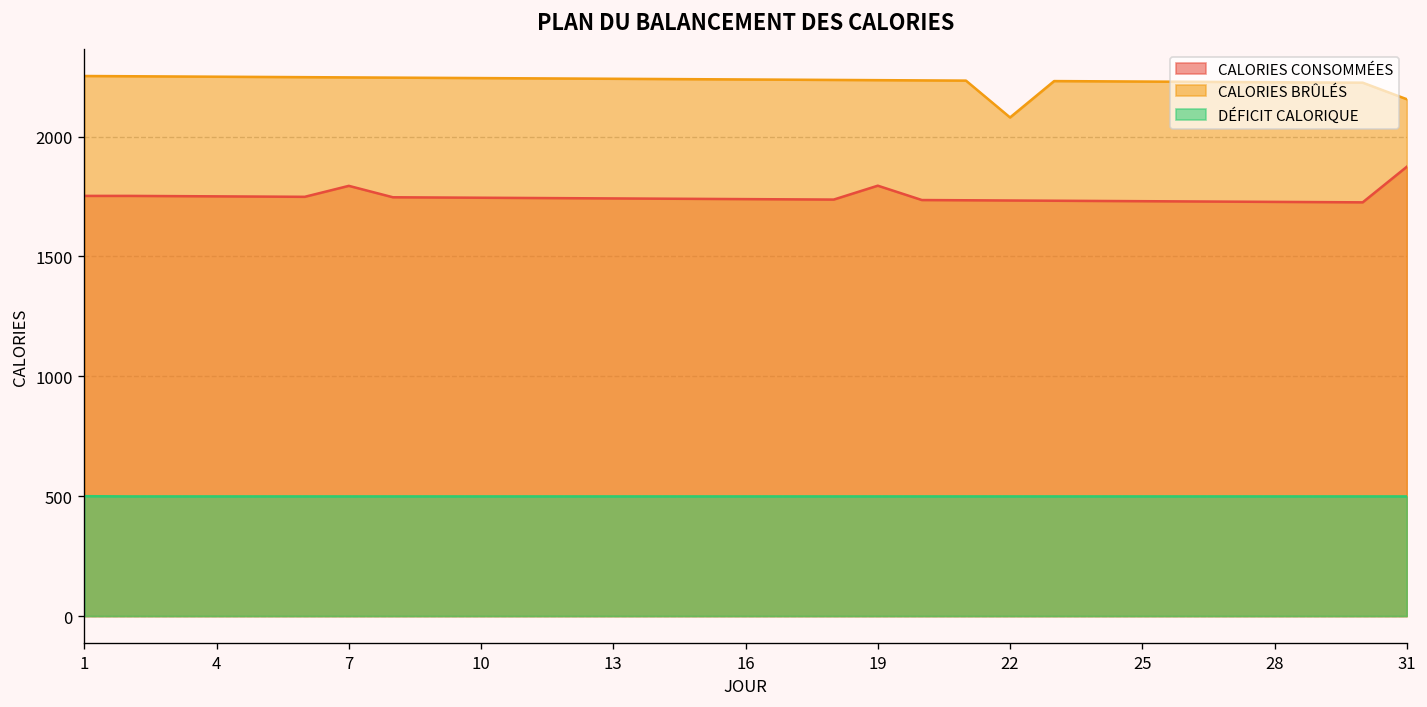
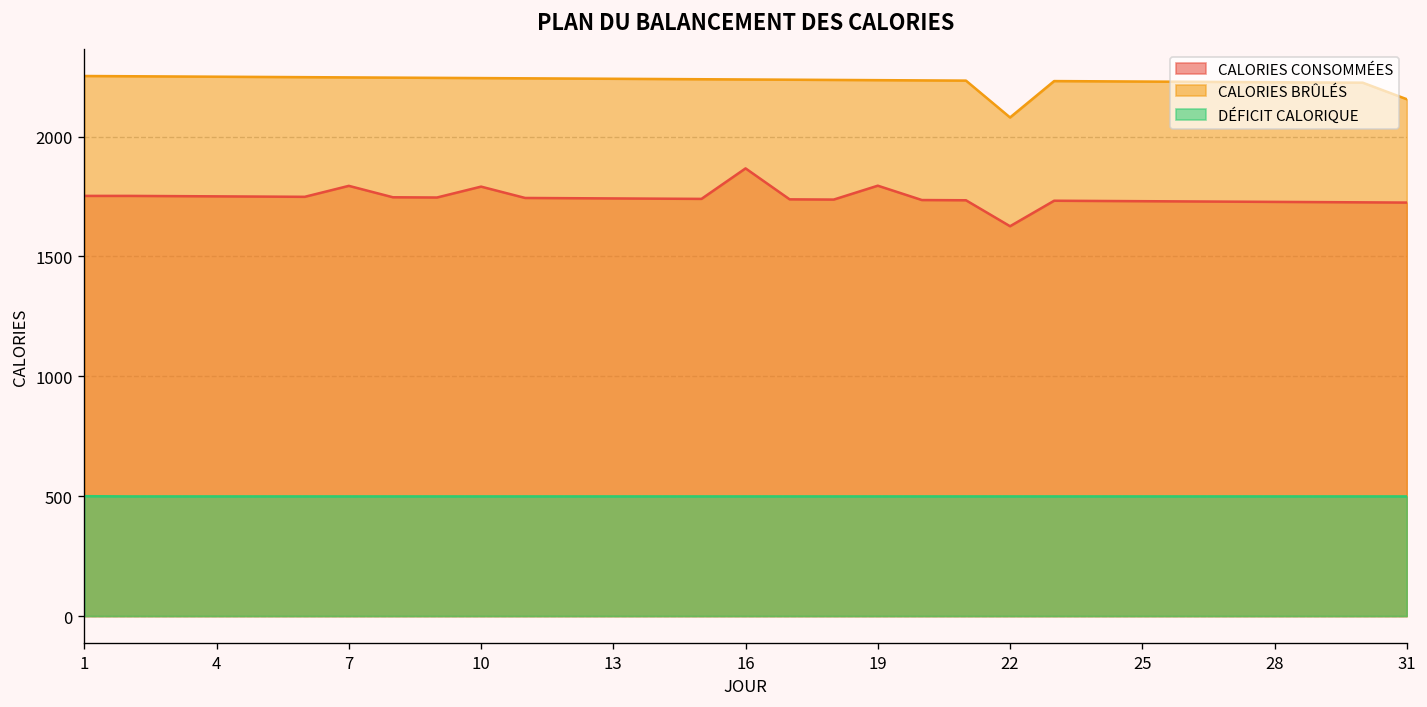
CALORIES CONSOMMÉES, 10: 1740 -> 1790
CALORIES CONSOMMÉES, 16: 1740 -> 1870
CALORIES CONSOMMÉES, 22: 1730 -> 1630
CALORIES CONSOMMÉES, 31: 1870 -> 1720
